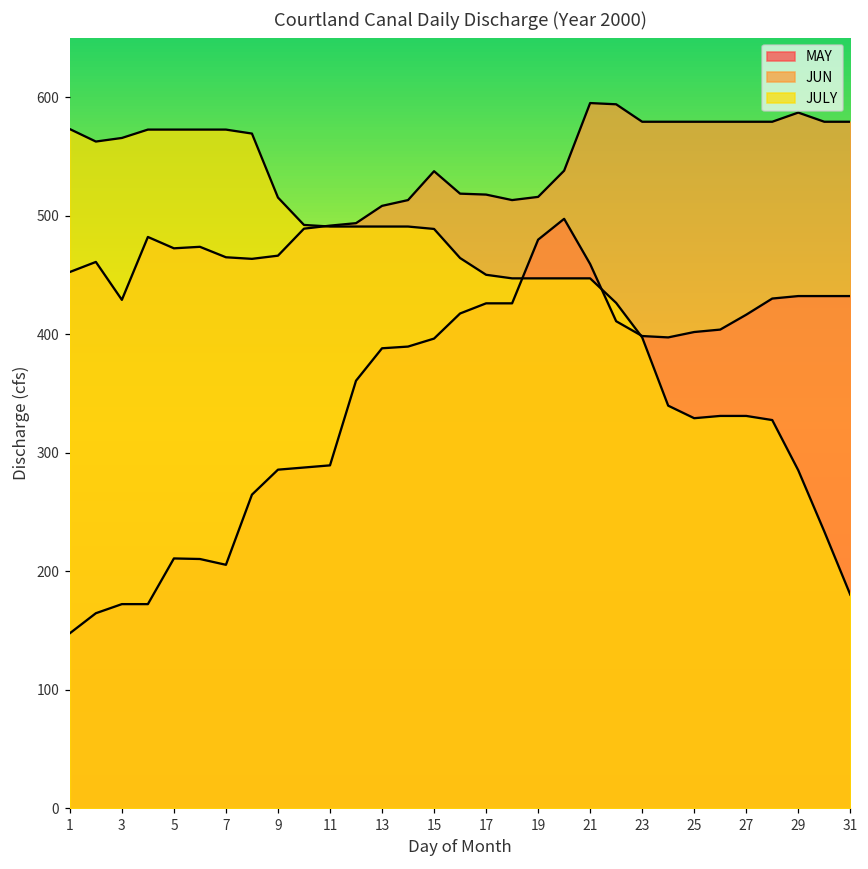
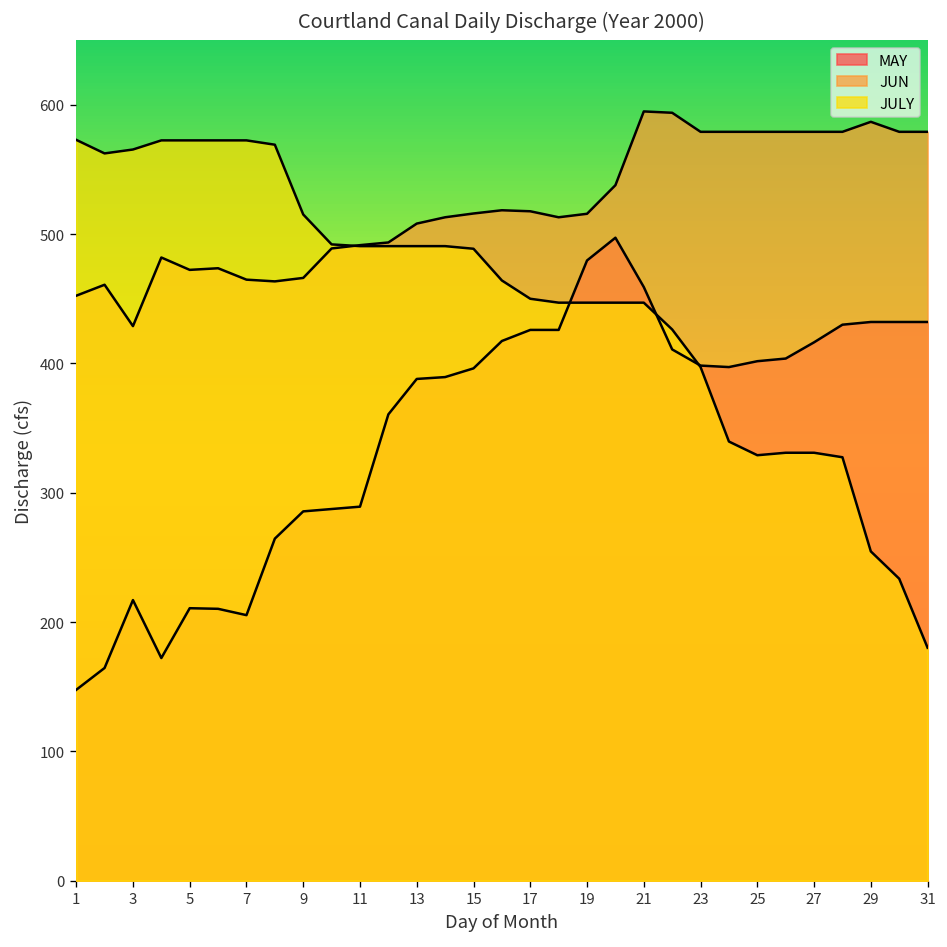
MAY, 3: 172 -> 217
JUN, 15: 537 -> 516
JULY, 29: 285 -> 255
